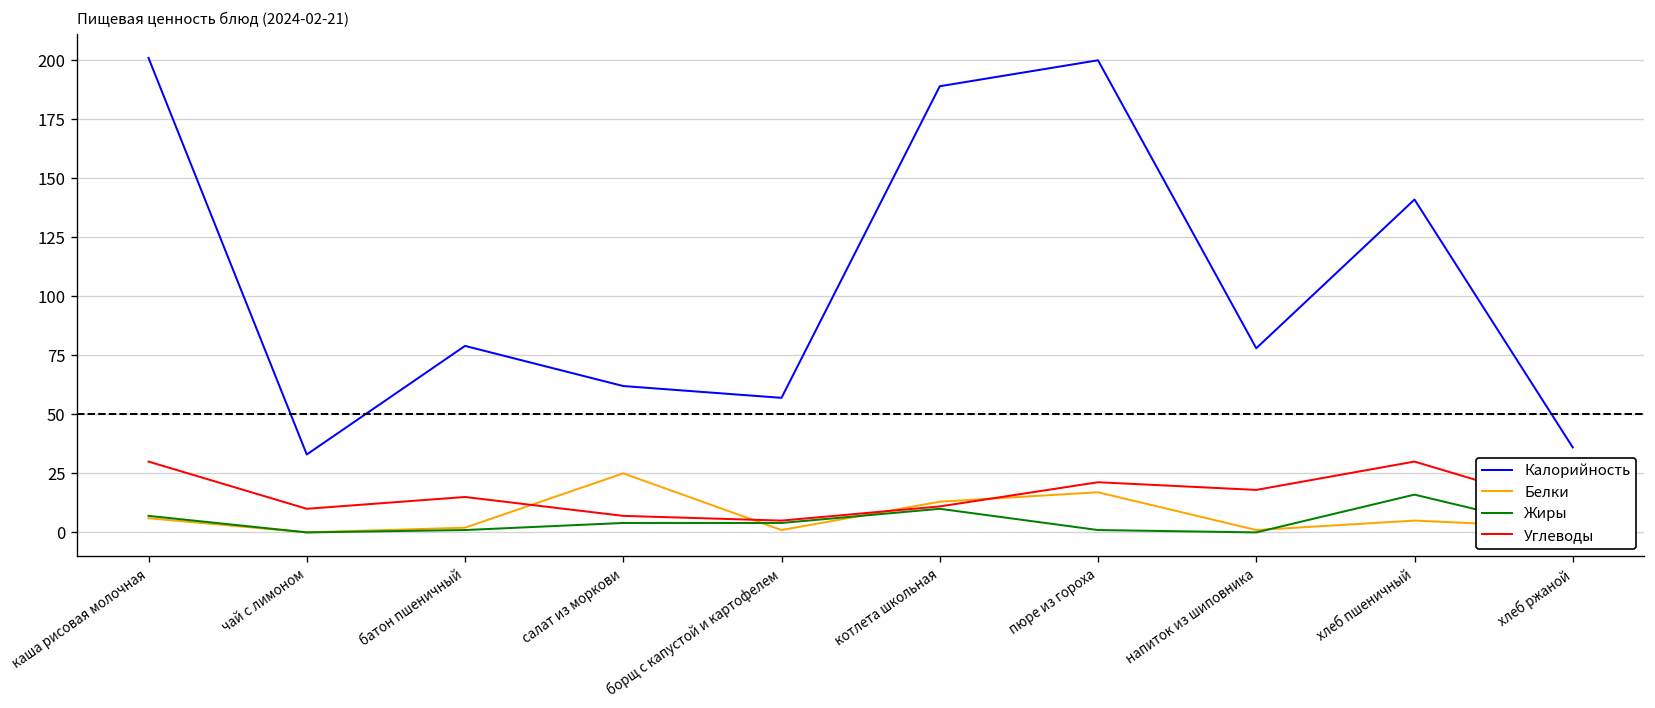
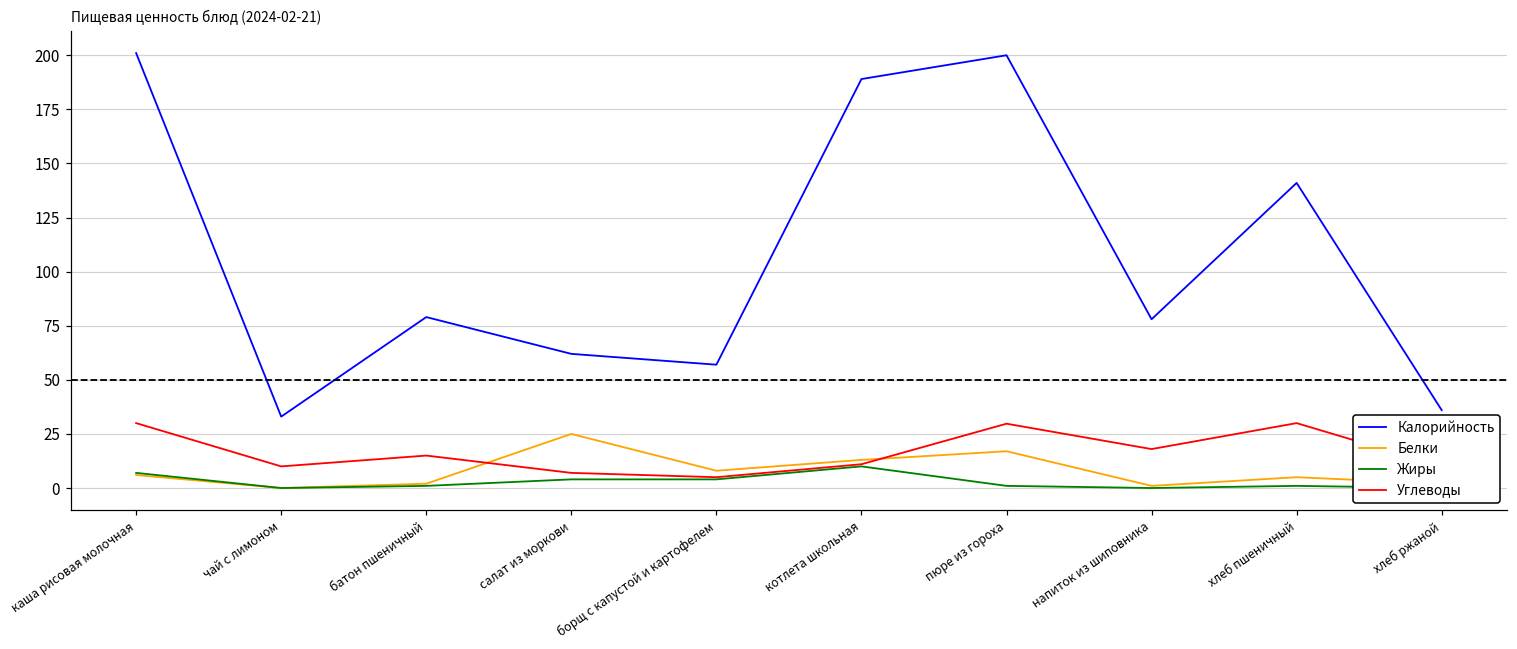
Белки, борщ с капустой и картофелем: 1 -> 8
Углеводы, пюре из гороха: 21 -> 30
Жиры, хлеб пшеничный: 16 -> 1
